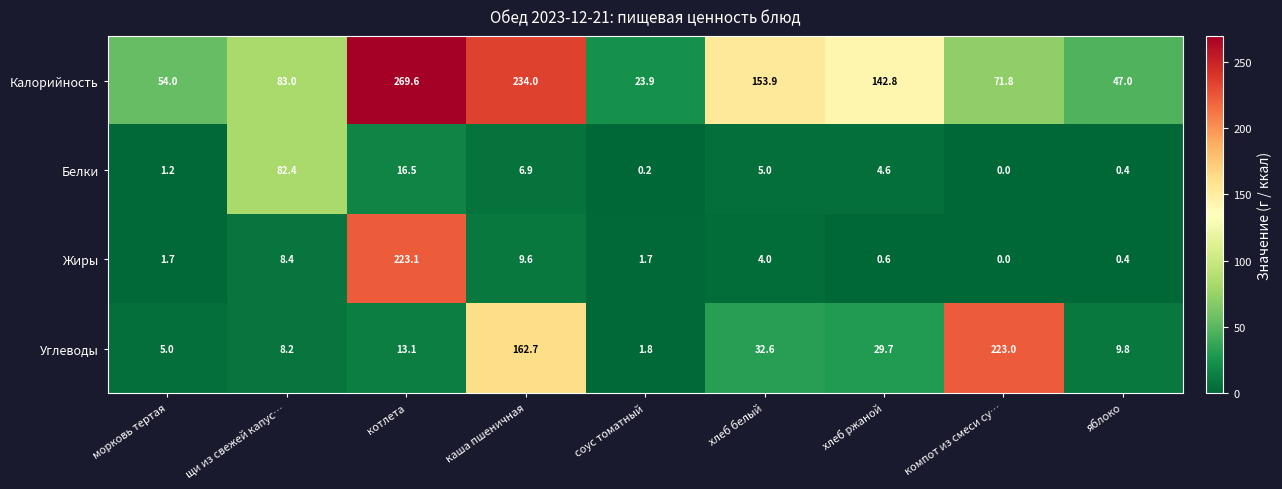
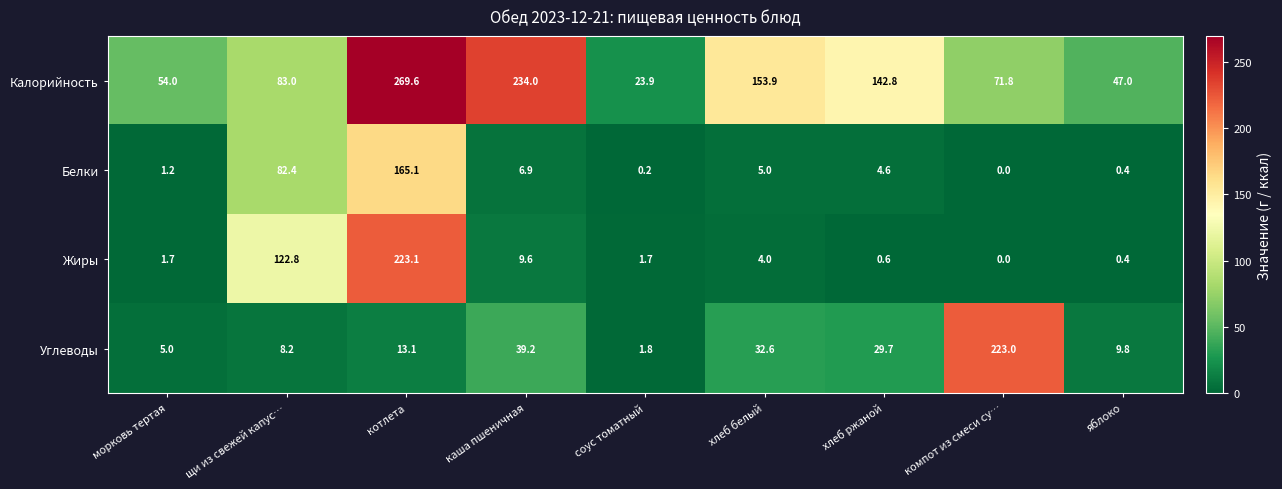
Белки, котлета: 16.5 -> 165.1
Жиры, щи из свежей капус…: 8.4 -> 122.8
Углеводы, каша пшеничная: 162.7 -> 39.2
